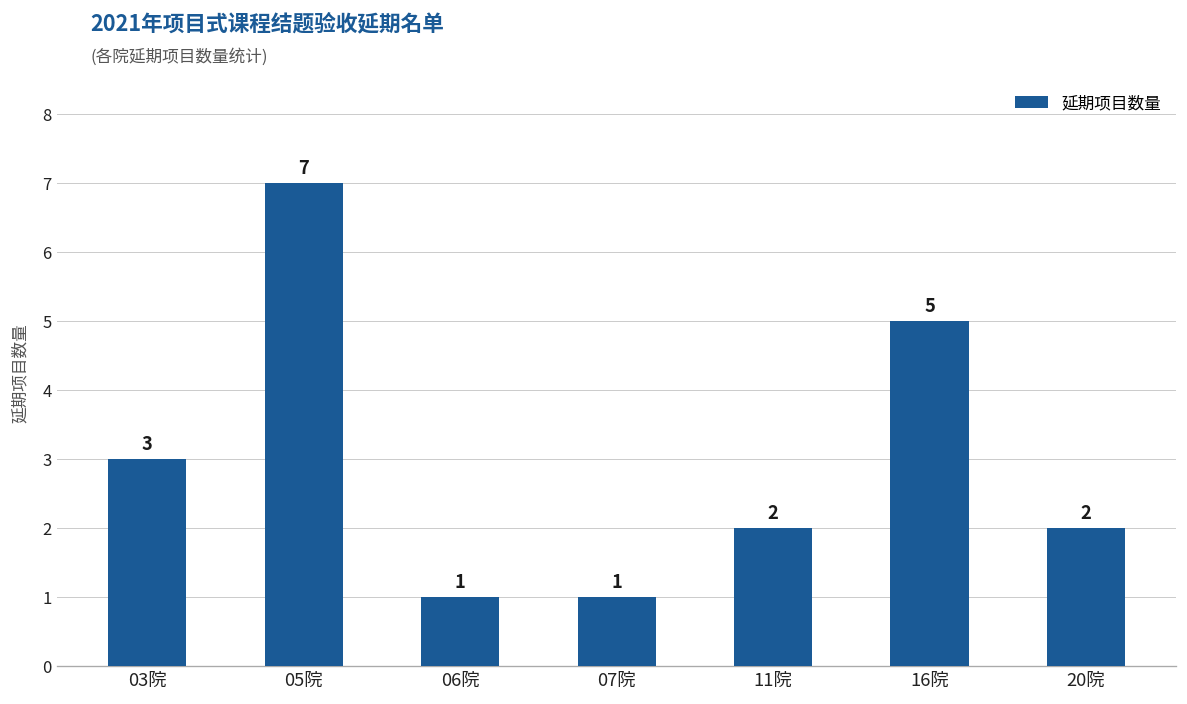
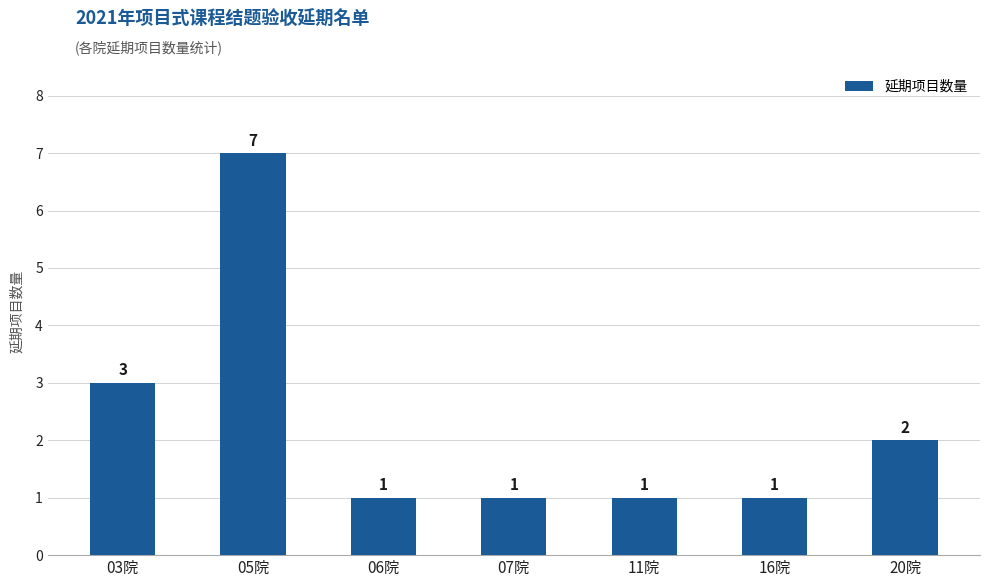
11院: 2 -> 1
16院: 5 -> 1
